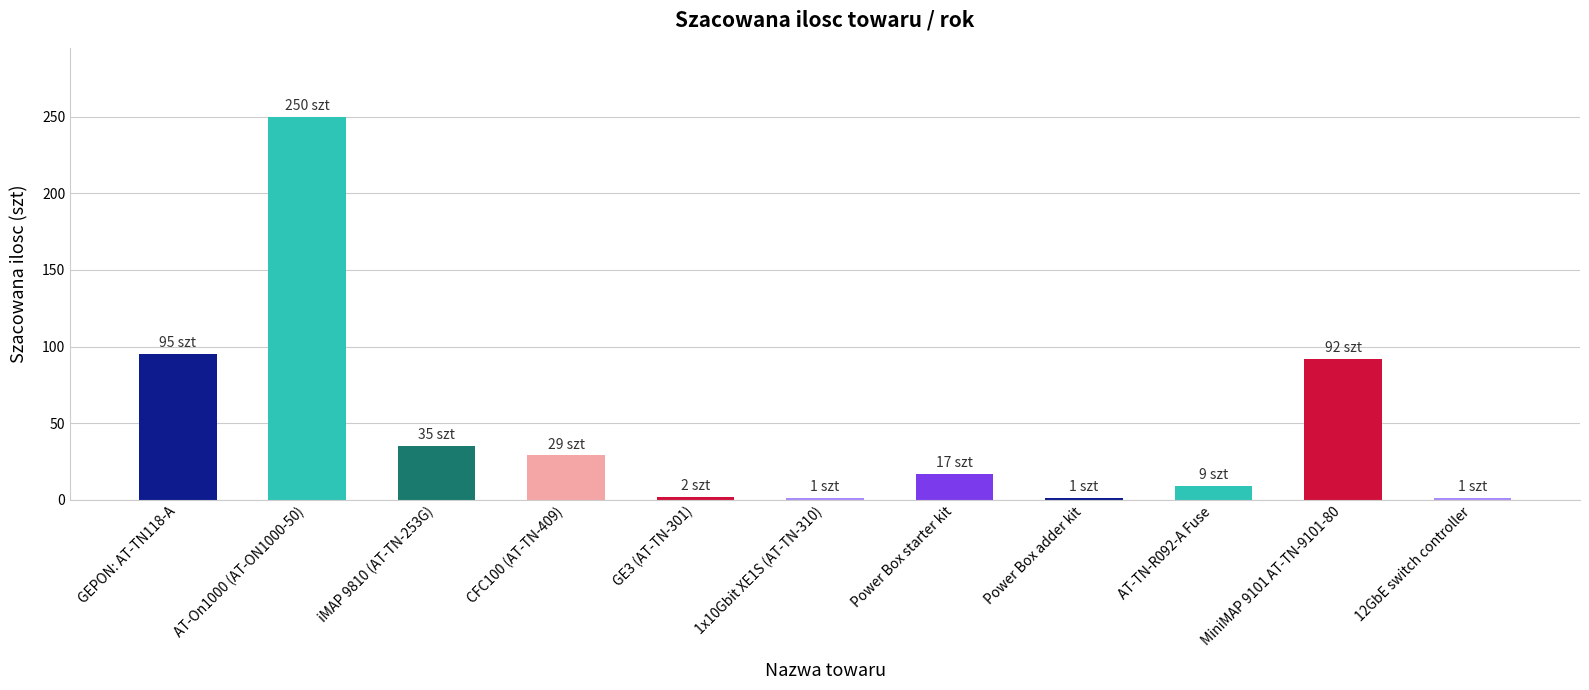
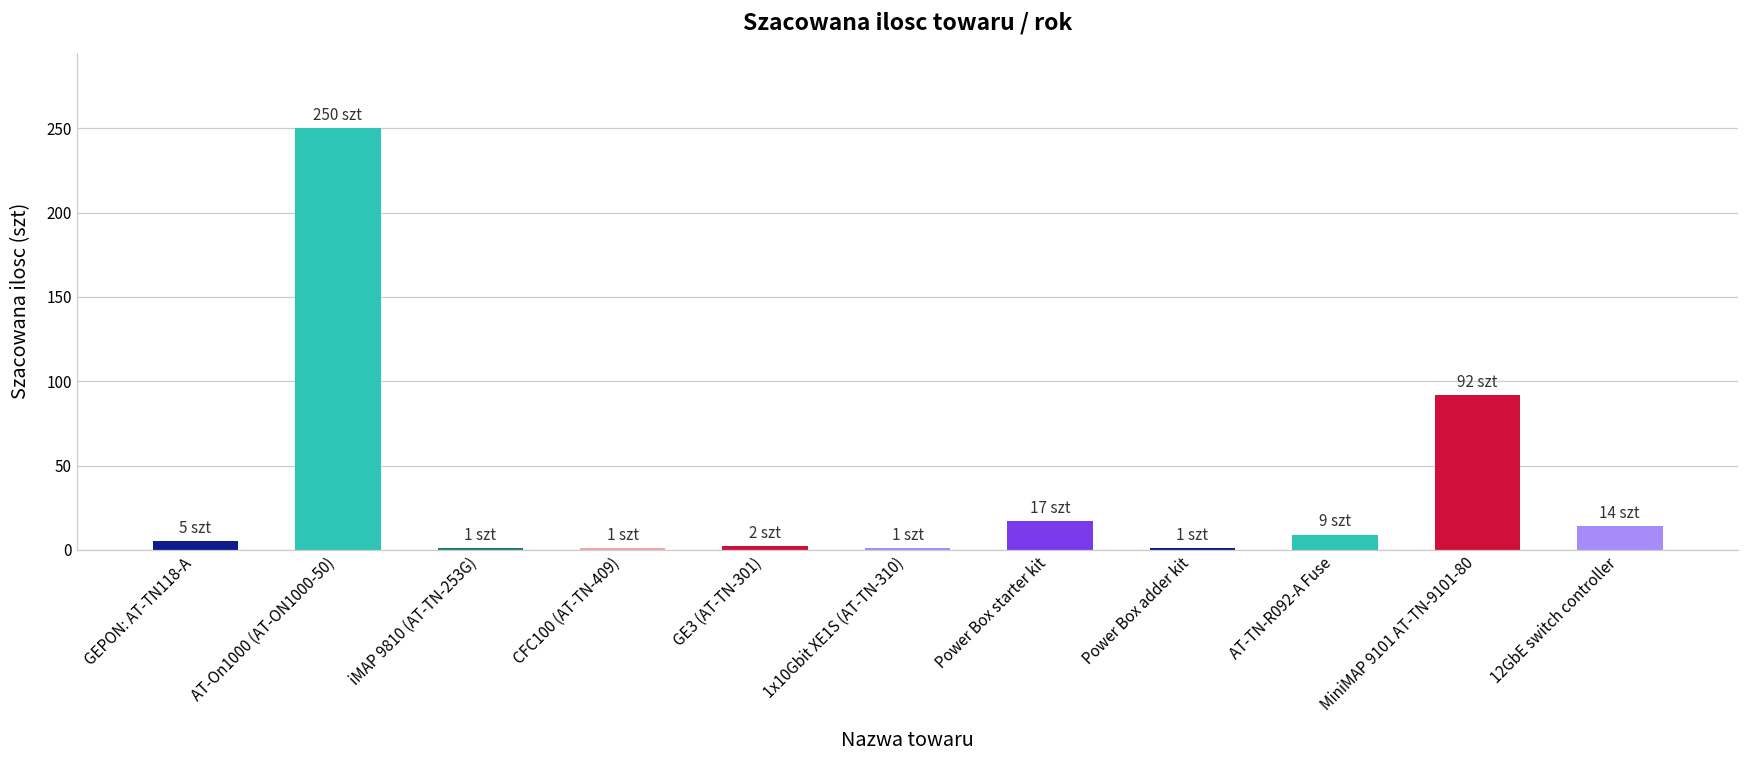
GEPON: AT-TN118-A: 95 -> 5
iMAP 9810 (AT-TN-253G): 35 -> 1
CFC100 (AT-TN-409): 29 -> 1
12GbE switch controller: 1 -> 14
